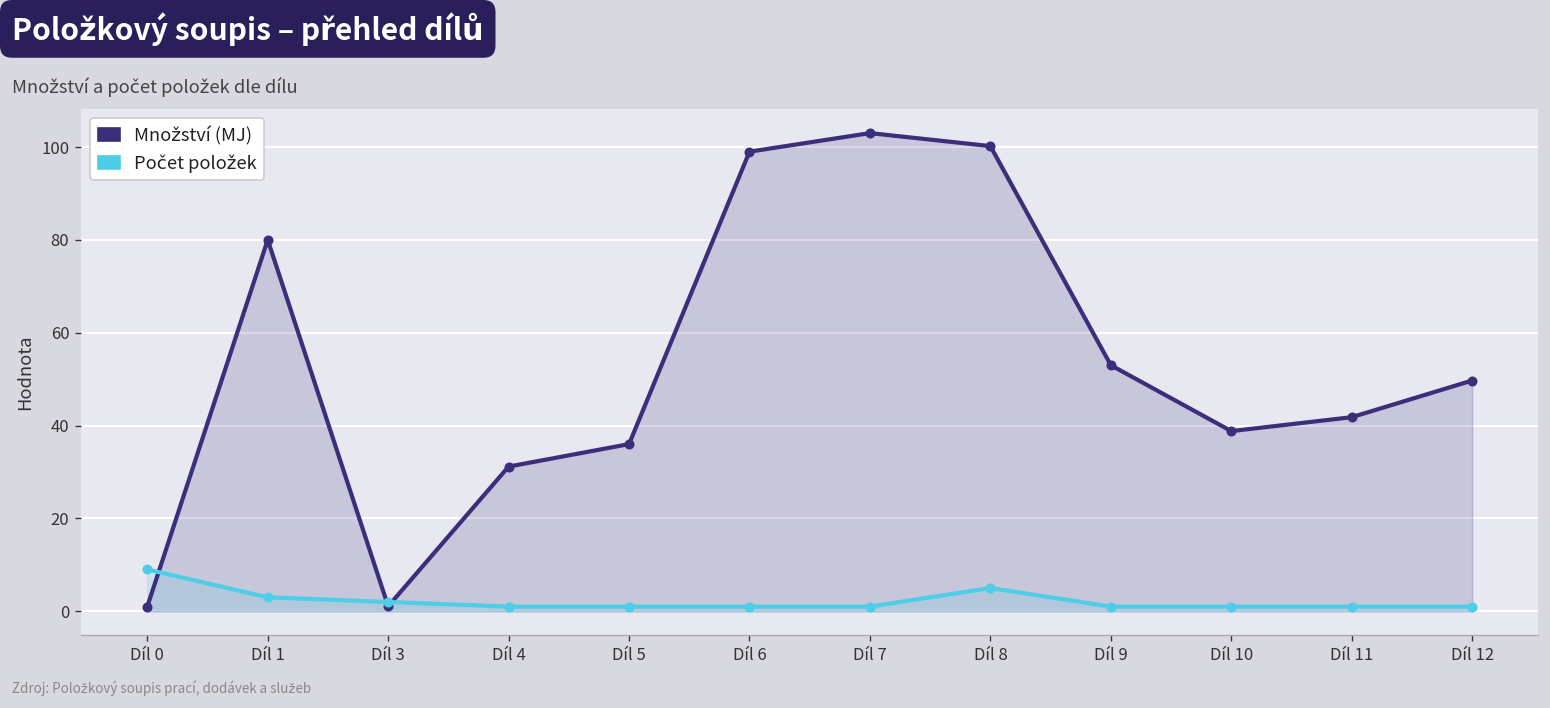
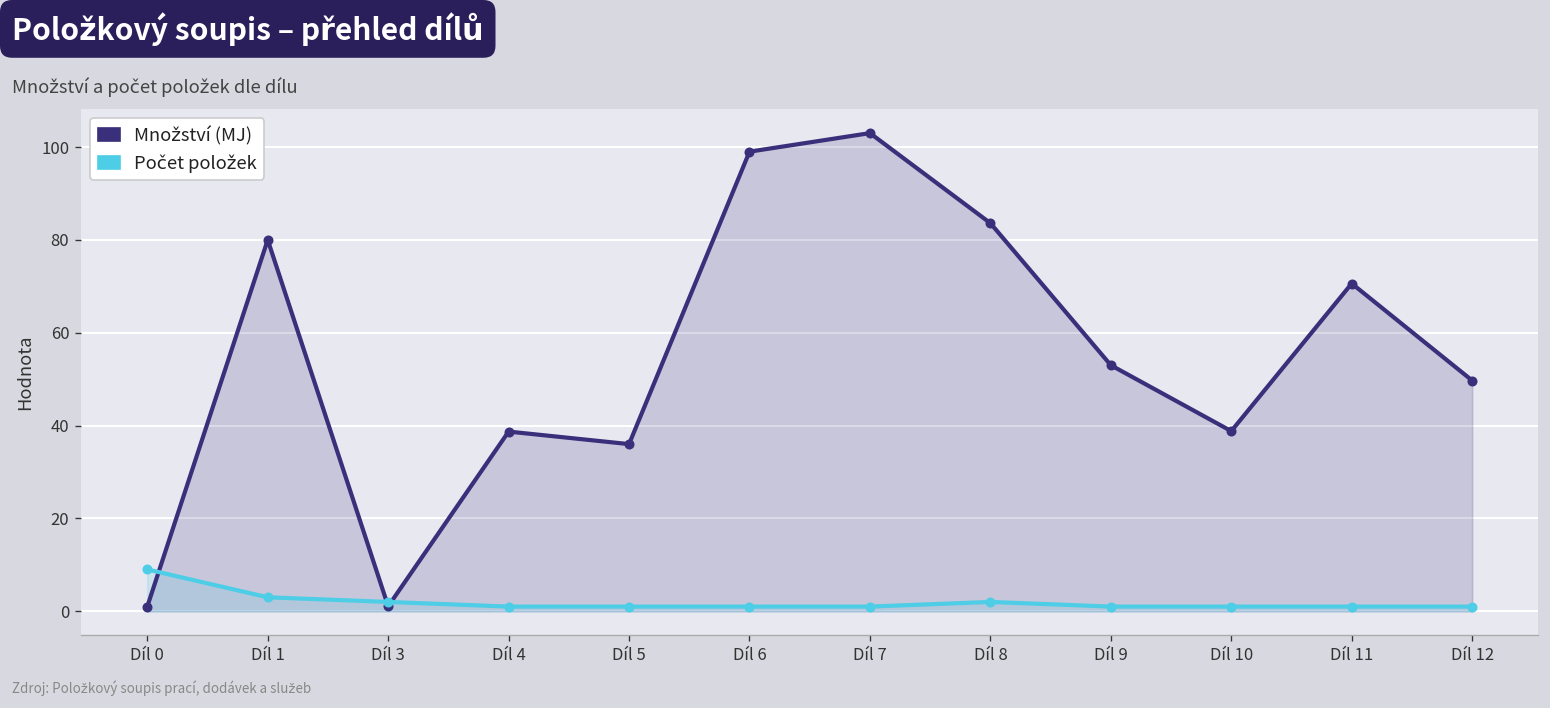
Množství (MJ), Díl 4: 31 -> 39
Množství (MJ), Díl 8: 100 -> 84
Počet položek, Díl 8: 5 -> 2
Množství (MJ), Díl 11: 42 -> 71
